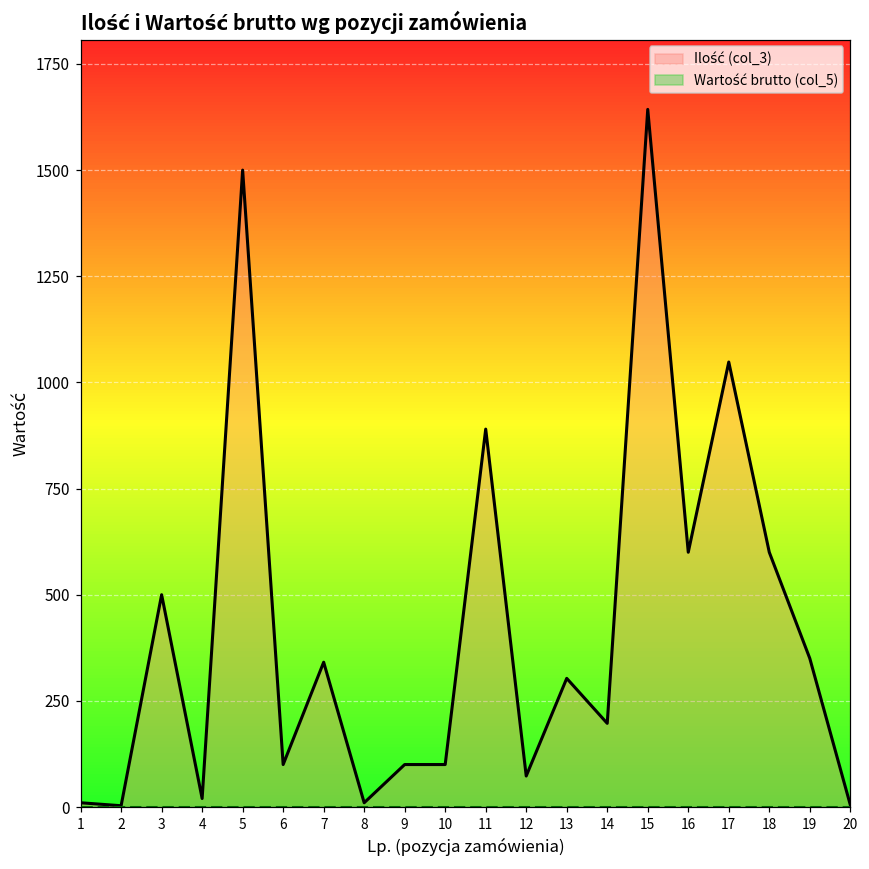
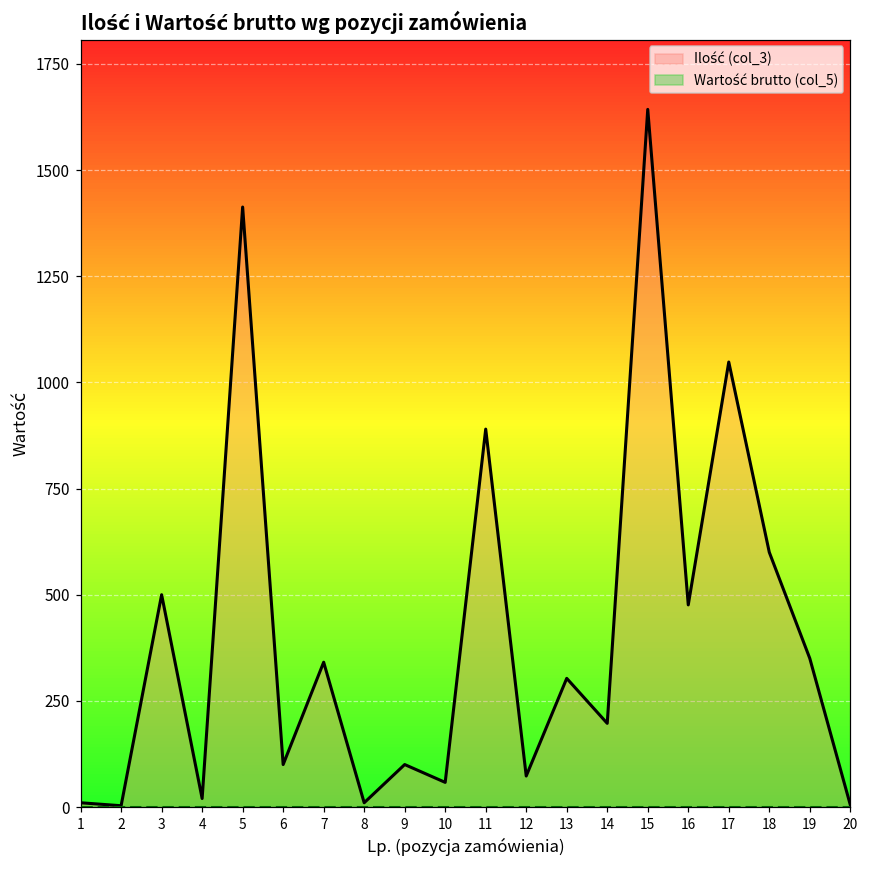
Ilość (col_3), 5: 1500 -> 1410
Ilość (col_3), 10: 100 -> 60
Ilość (col_3), 16: 600 -> 480
